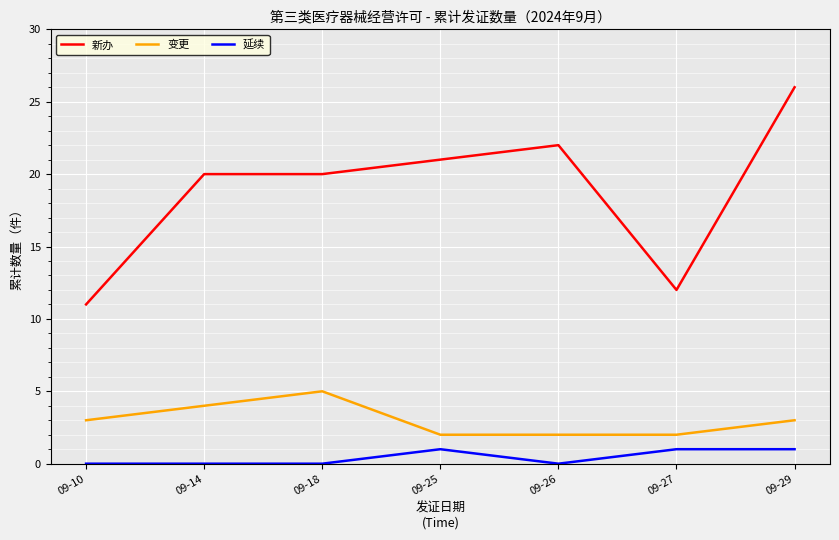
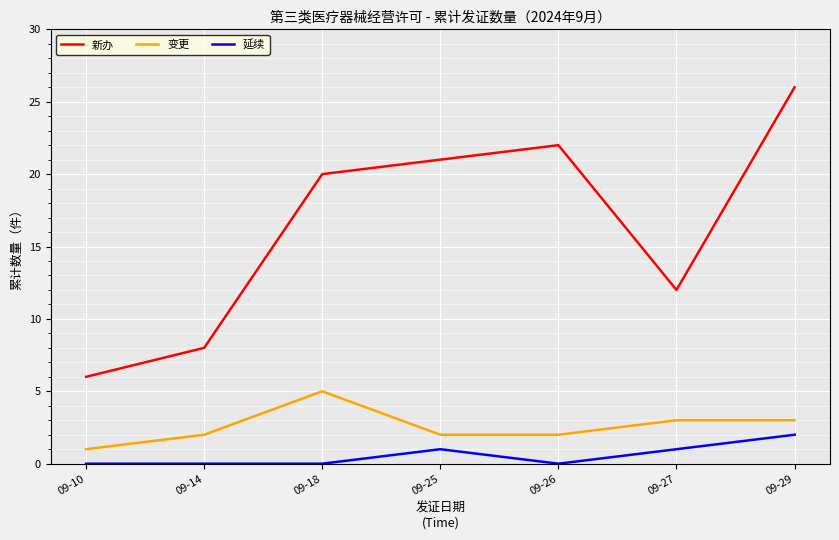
新办, 09-10: 11 -> 6
变更, 09-10: 3 -> 1
新办, 09-14: 20 -> 8
变更, 09-14: 4 -> 2
变更, 09-27: 2 -> 3
延续, 09-29: 1 -> 2
